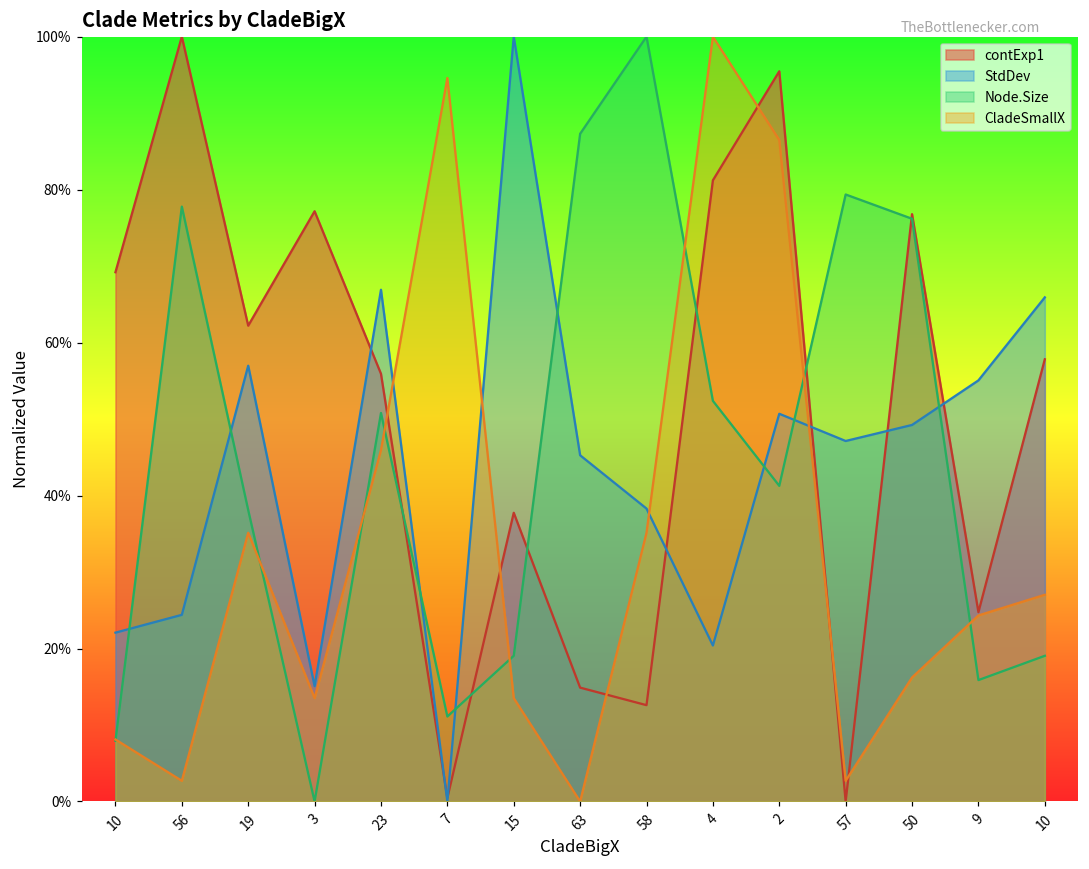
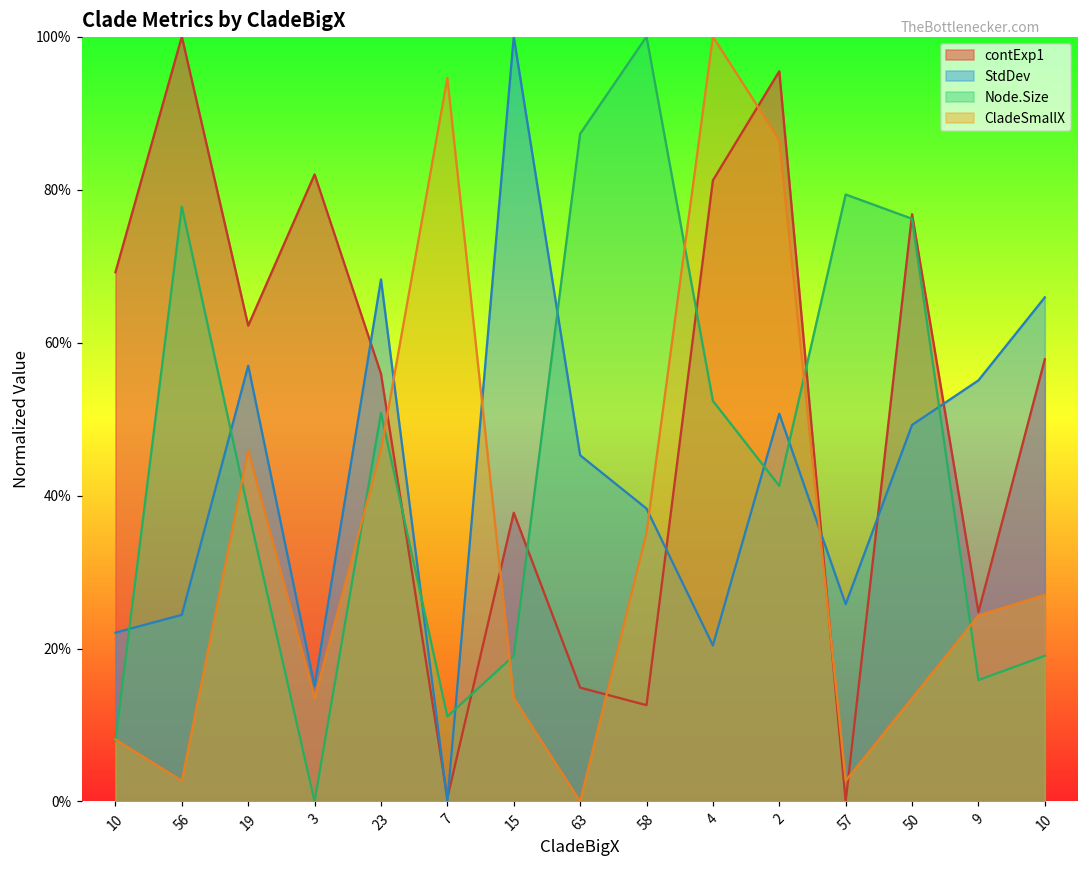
CladeSmallX, 19: 35% -> 46%
contExp1, 3: 77% -> 82%
StdDev, 23: 67% -> 68%
StdDev, 57: 47% -> 26%
CladeSmallX, 50: 16% -> 14%
